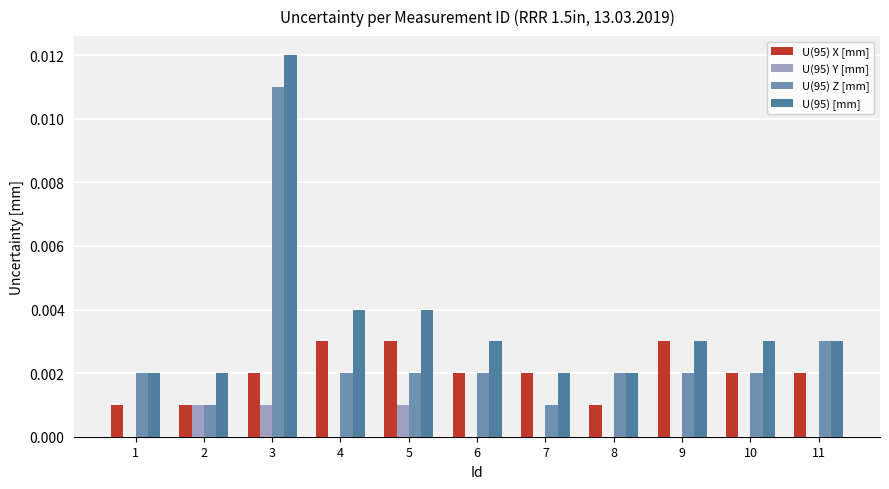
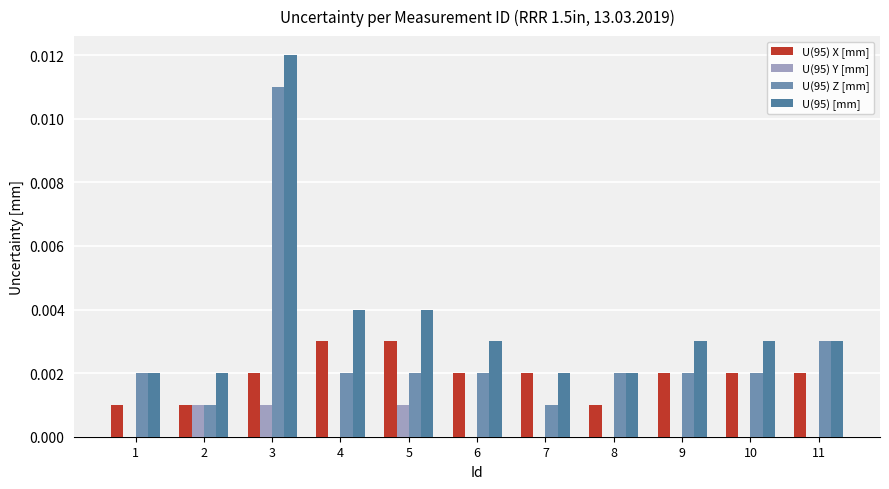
U(95) X [mm], 9: 0.003 -> 0.002
